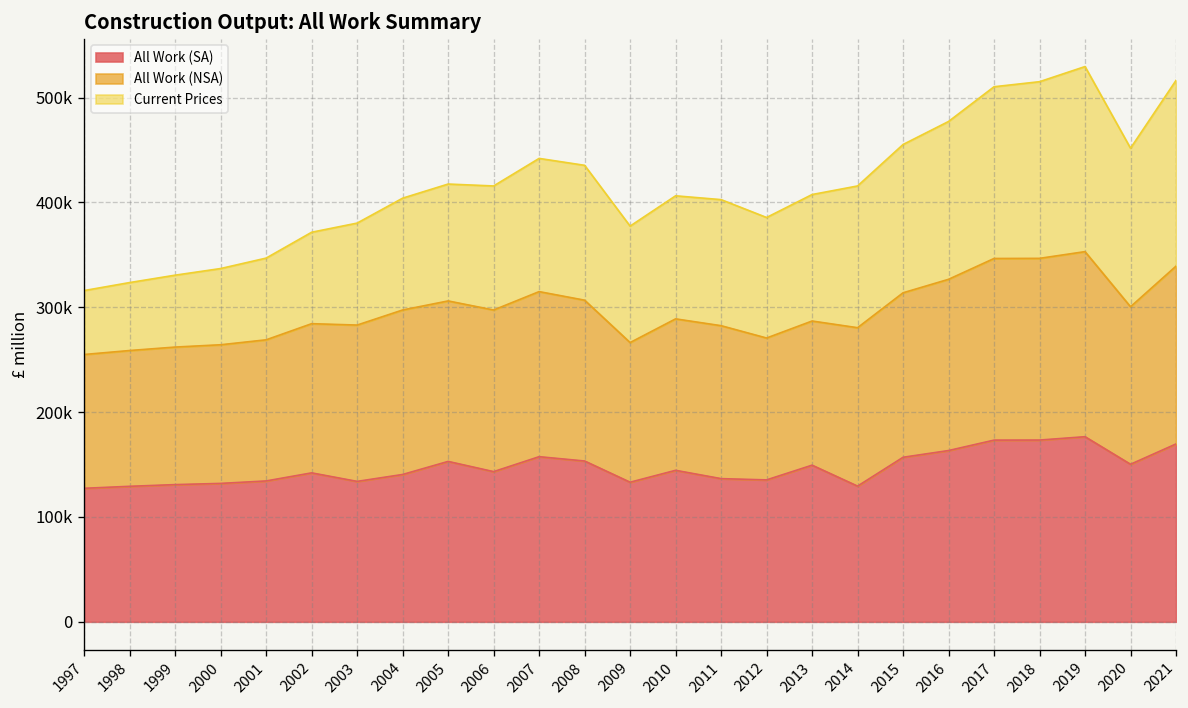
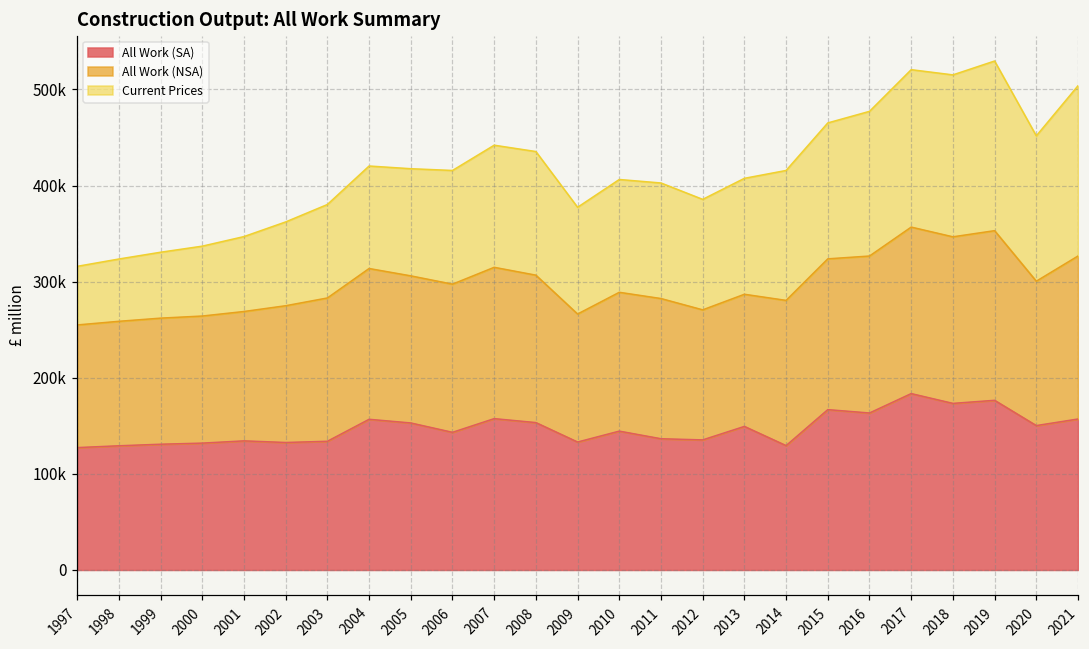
All Work (SA), 2002: 140000 -> 130000
All Work (SA), 2004: 140000 -> 160000
All Work (SA), 2015: 160000 -> 170000
All Work (SA), 2017: 170000 -> 180000
All Work (SA), 2021: 170000 -> 160000
